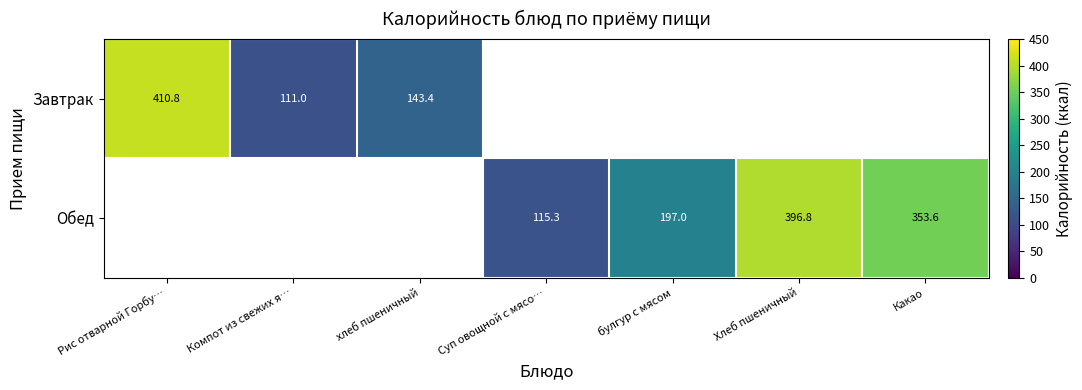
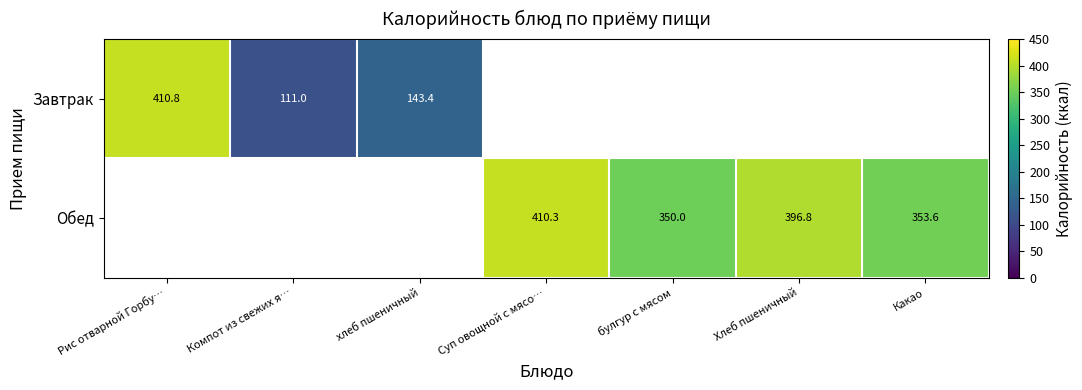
Обед, Суп овощной с мясо…: 115.3 -> 410.3
Обед, булгур с мясом: 197.0 -> 350.0
